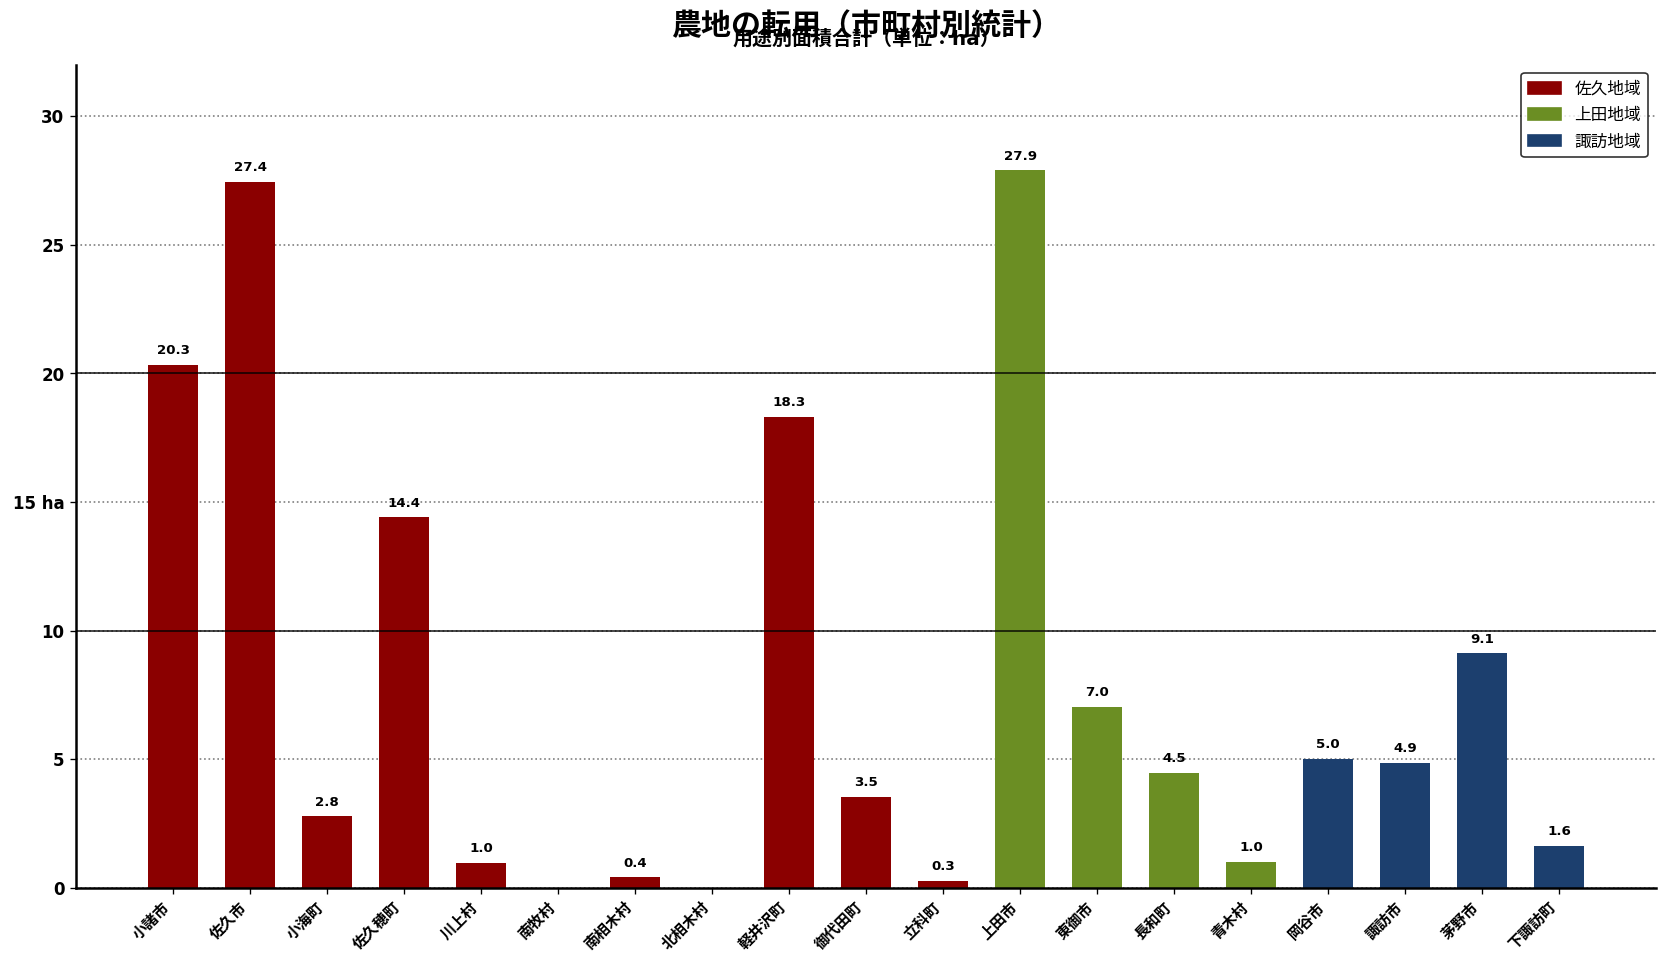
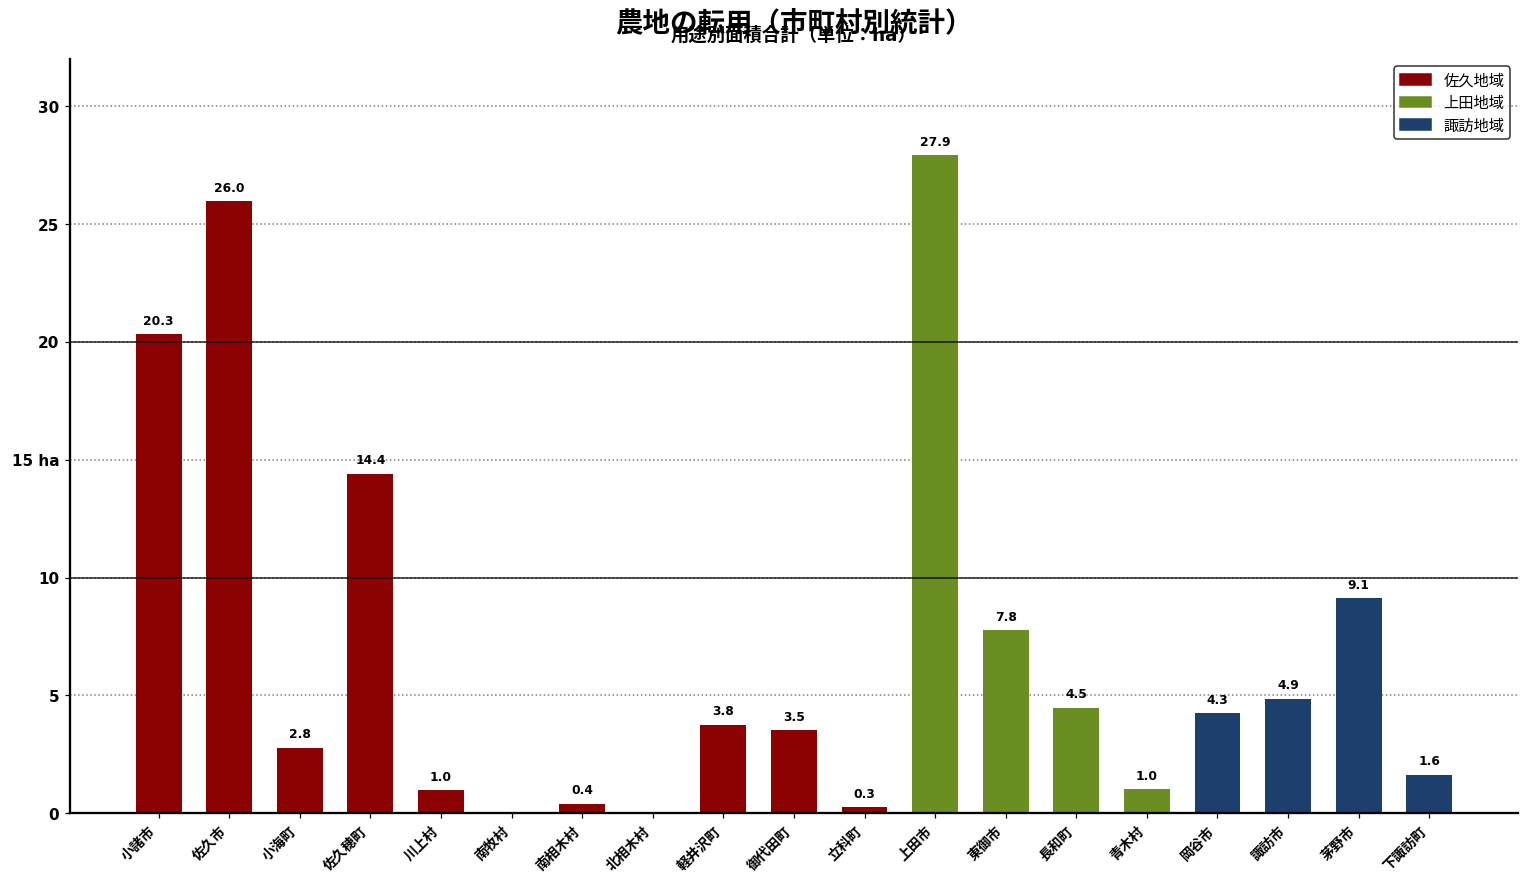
佐久市: 27.4 -> 26.0
軽井沢町: 18.3 -> 3.8
東御市: 7.0 -> 7.8
岡谷市: 5.0 -> 4.3
